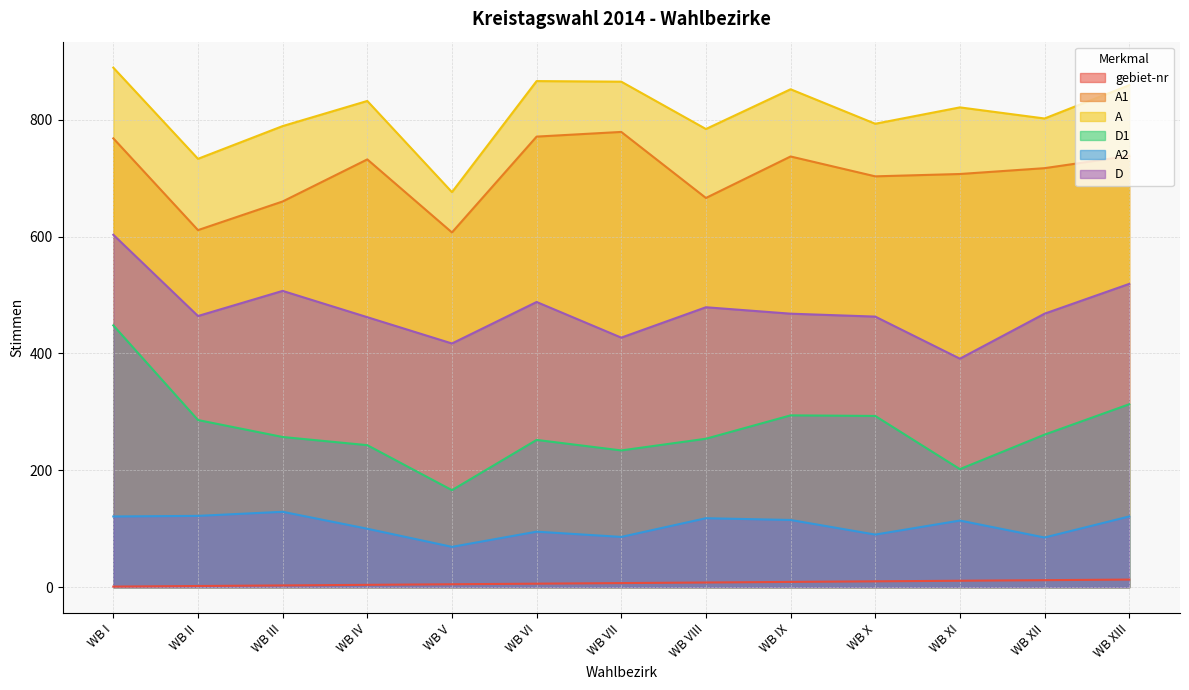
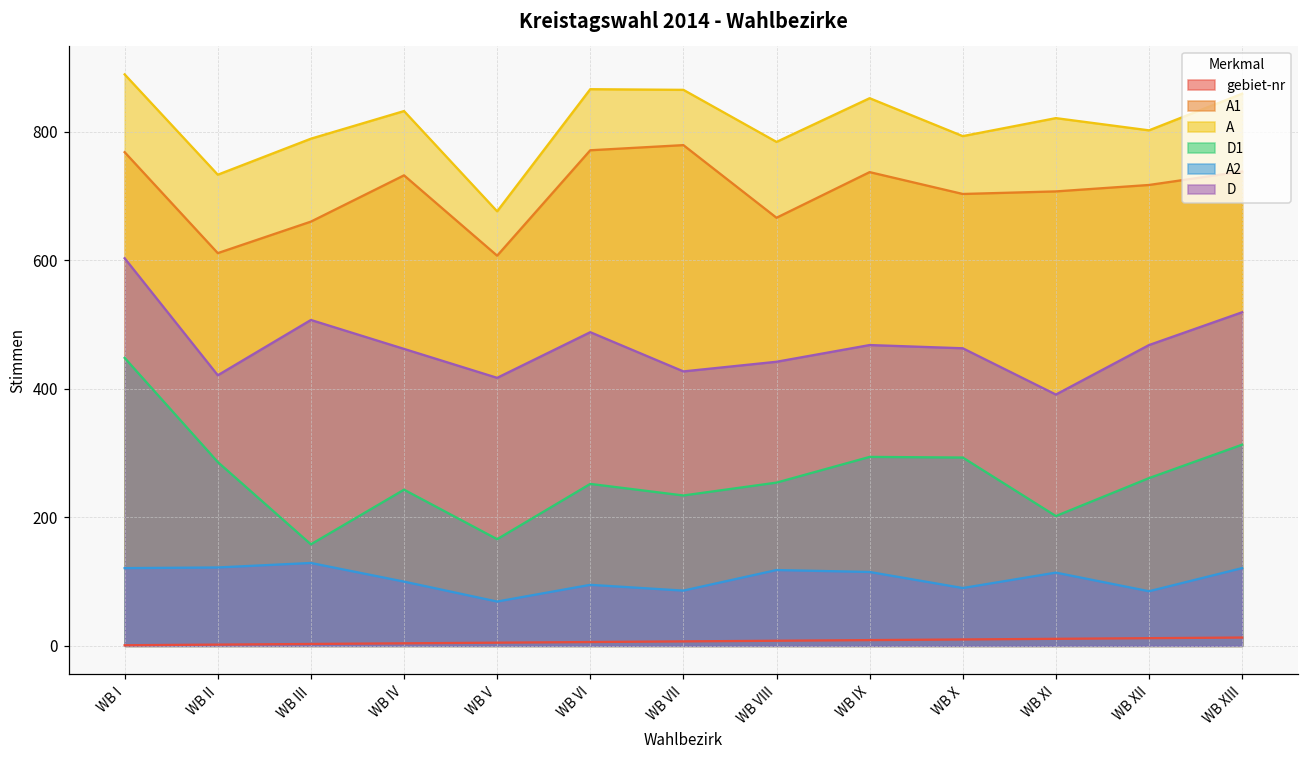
D, WB II: 460 -> 420
D1, WB III: 260 -> 160
D, WB VIII: 480 -> 440
